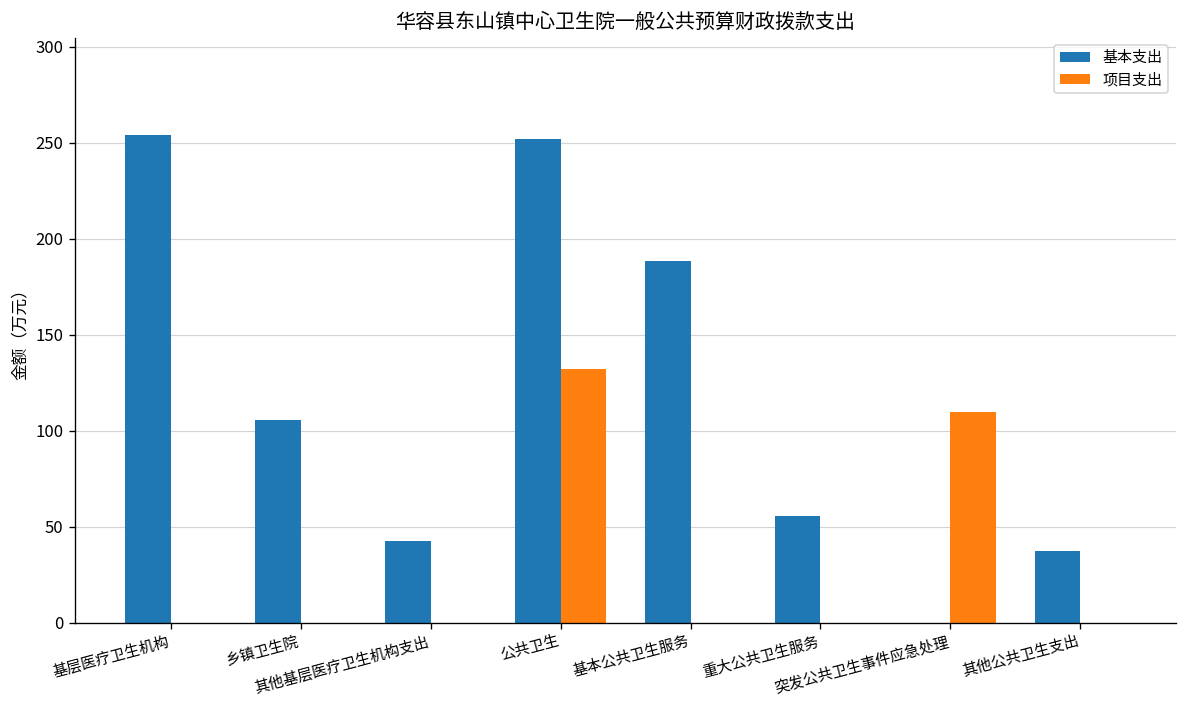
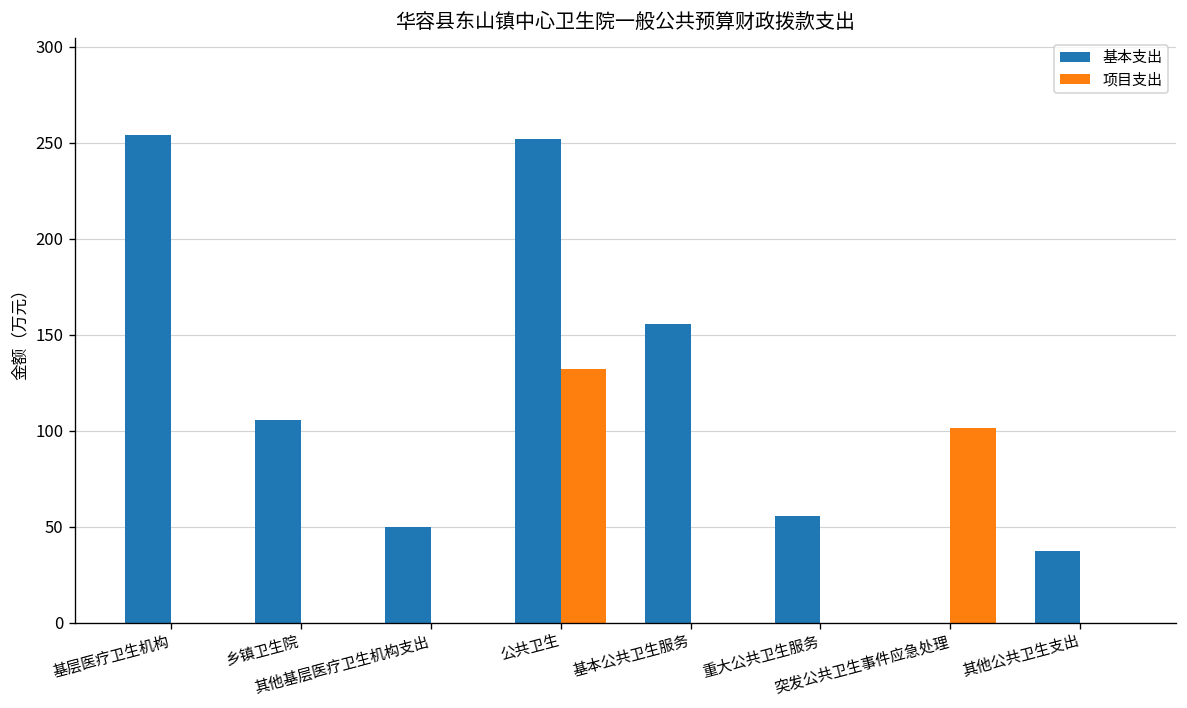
基本支出, 其他基层医疗卫生机构支出: 43 -> 50
基本支出, 基本公共卫生服务: 188 -> 155
项目支出, 突发公共卫生事件应急处理: 110 -> 102
